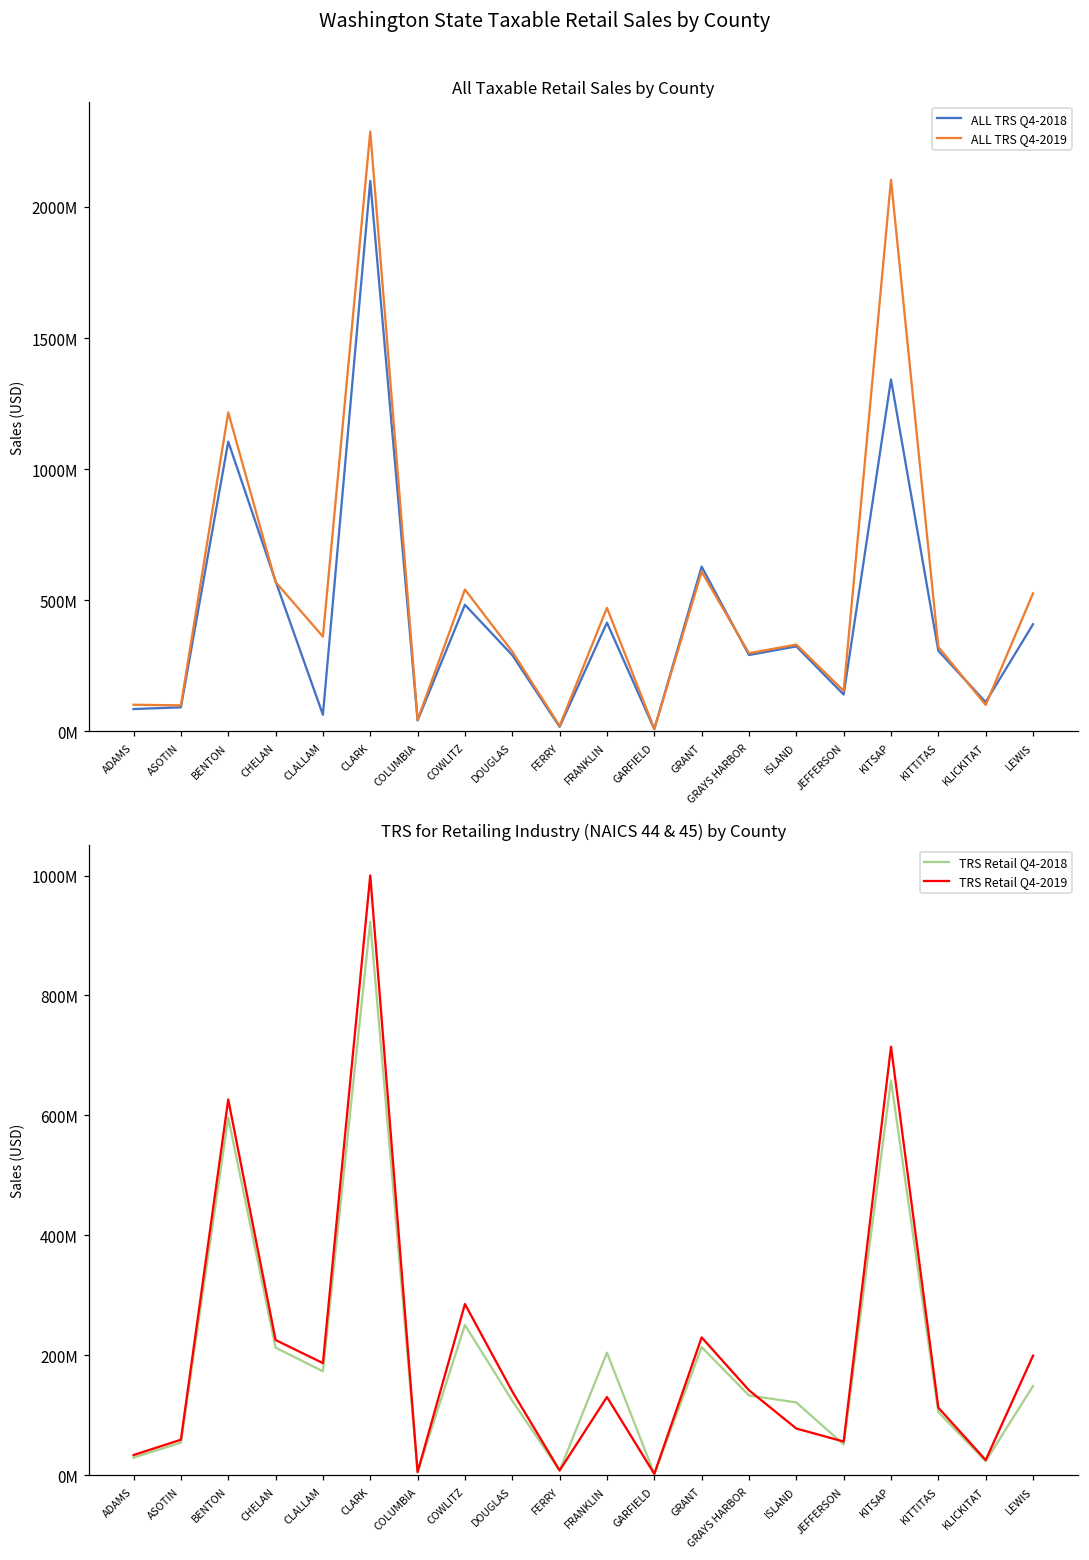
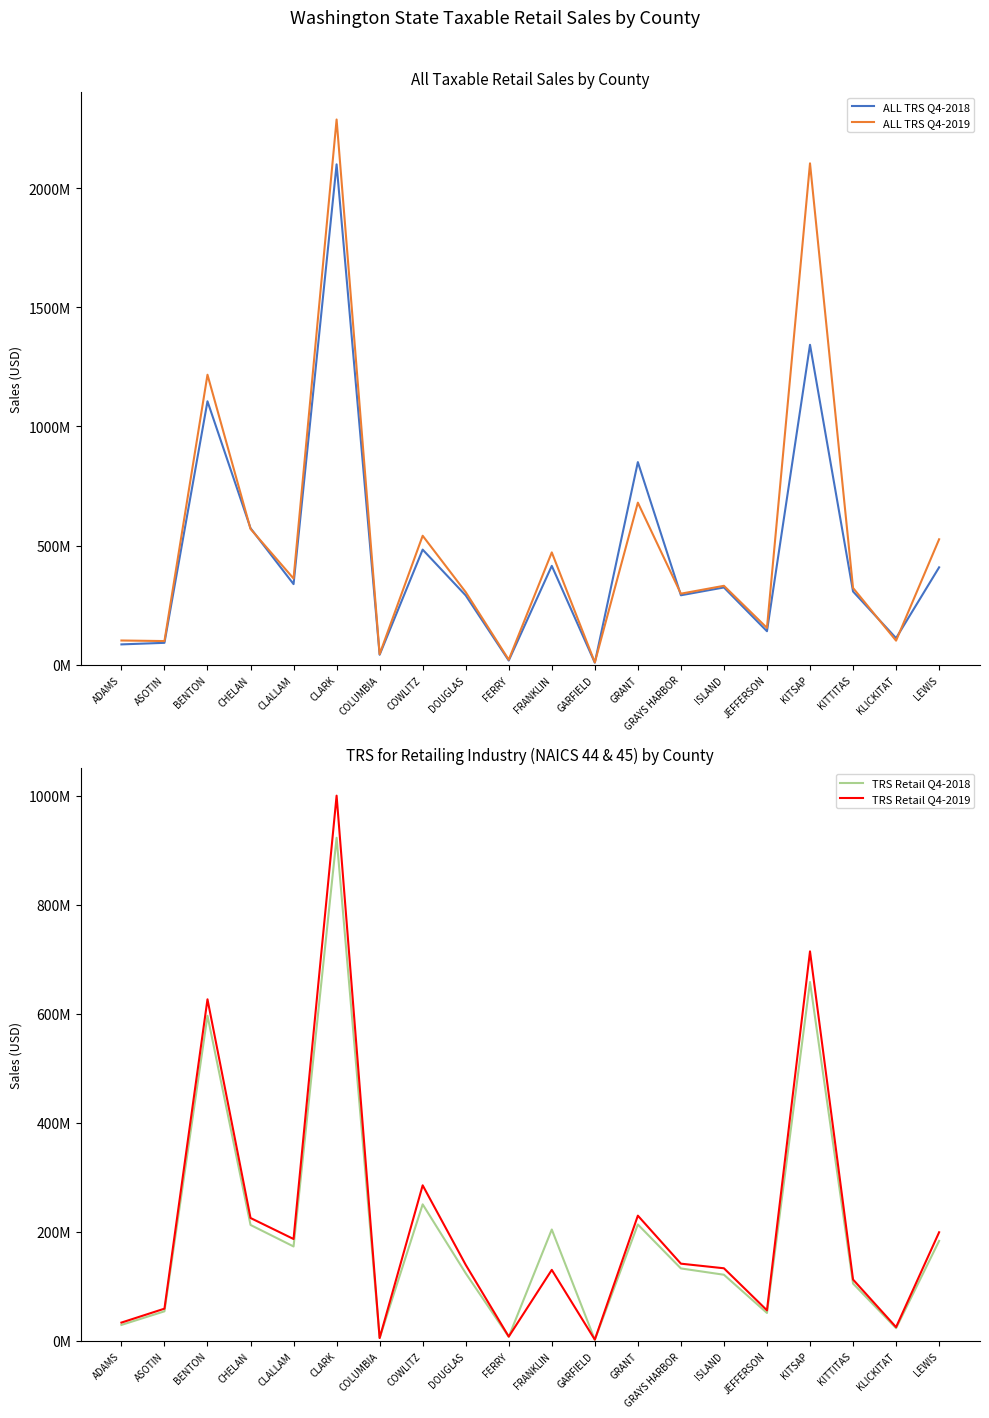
All Taxable Retail Sales by County, ALL TRS Q4-2018, CLALLAM: 60000000 -> 340000000
All Taxable Retail Sales by County, ALL TRS Q4-2018, GRANT: 630000000 -> 850000000
All Taxable Retail Sales by County, ALL TRS Q4-2019, GRANT: 610000000 -> 680000000
TRS for Retailing Industry (NAICS 44 & 45) by County, TRS Retail Q4-2019, ISLAND: 80000000 -> 130000000
TRS for Retailing Industry (NAICS 44 & 45) by County, TRS Retail Q4-2018, LEWIS: 150000000 -> 180000000
